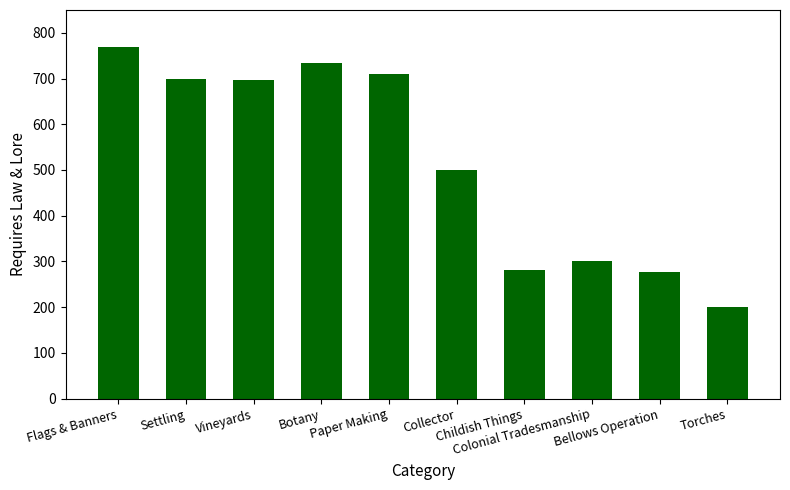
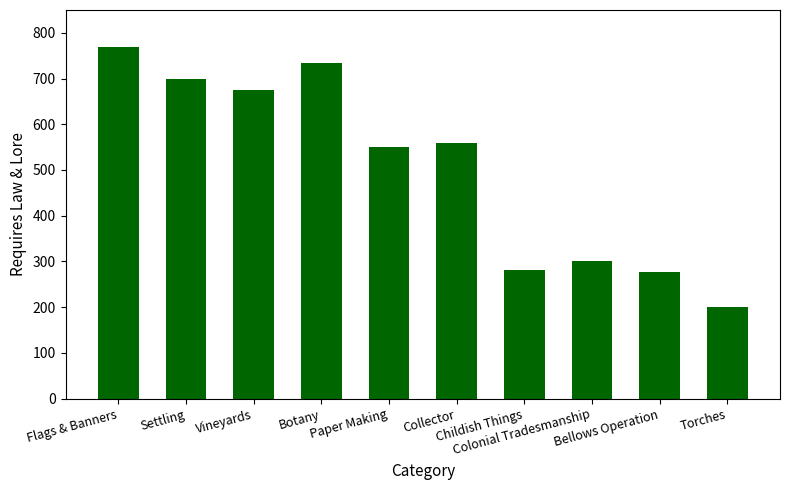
Vineyards: 700 -> 680
Paper Making: 710 -> 550
Collector: 500 -> 560
